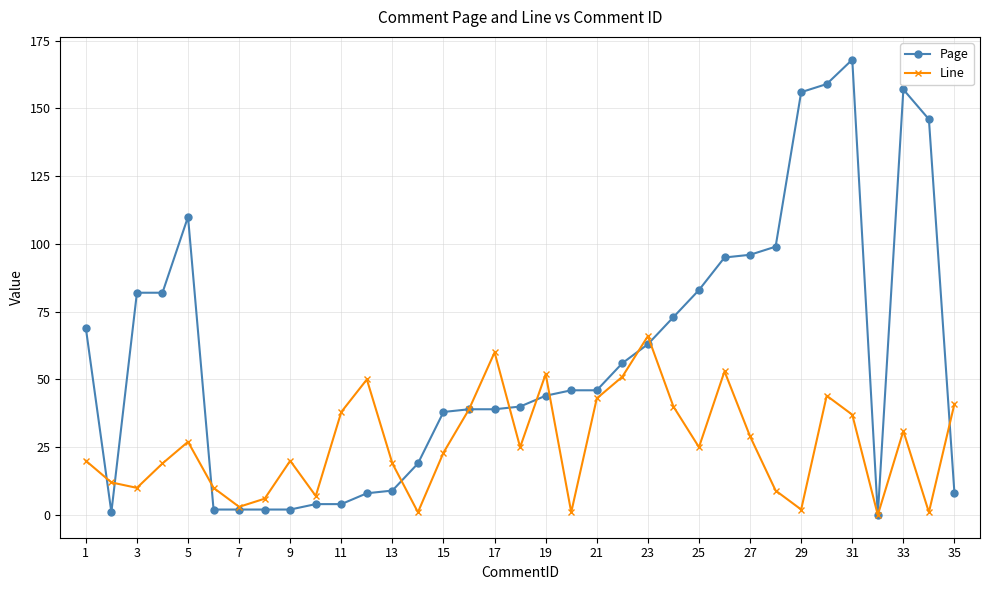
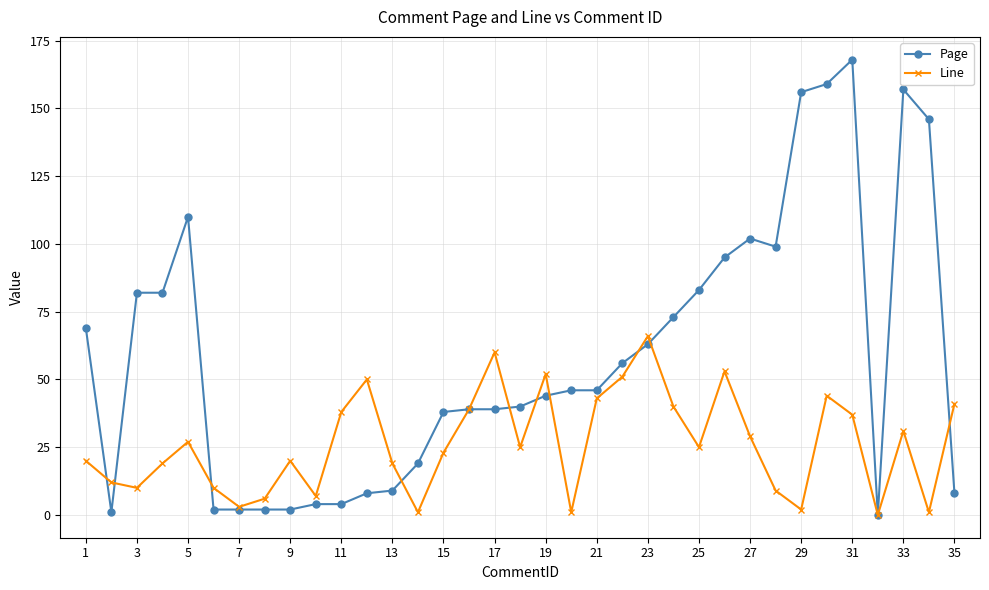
Page, 27: 96 -> 102
